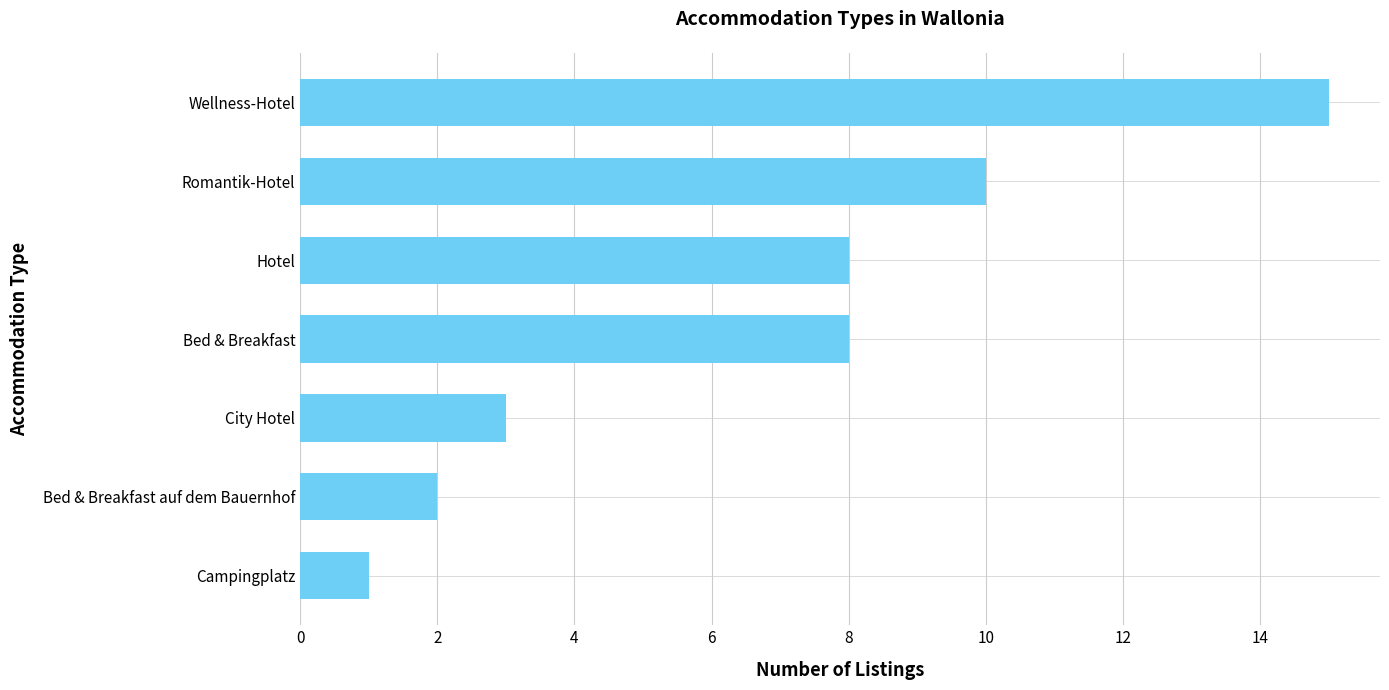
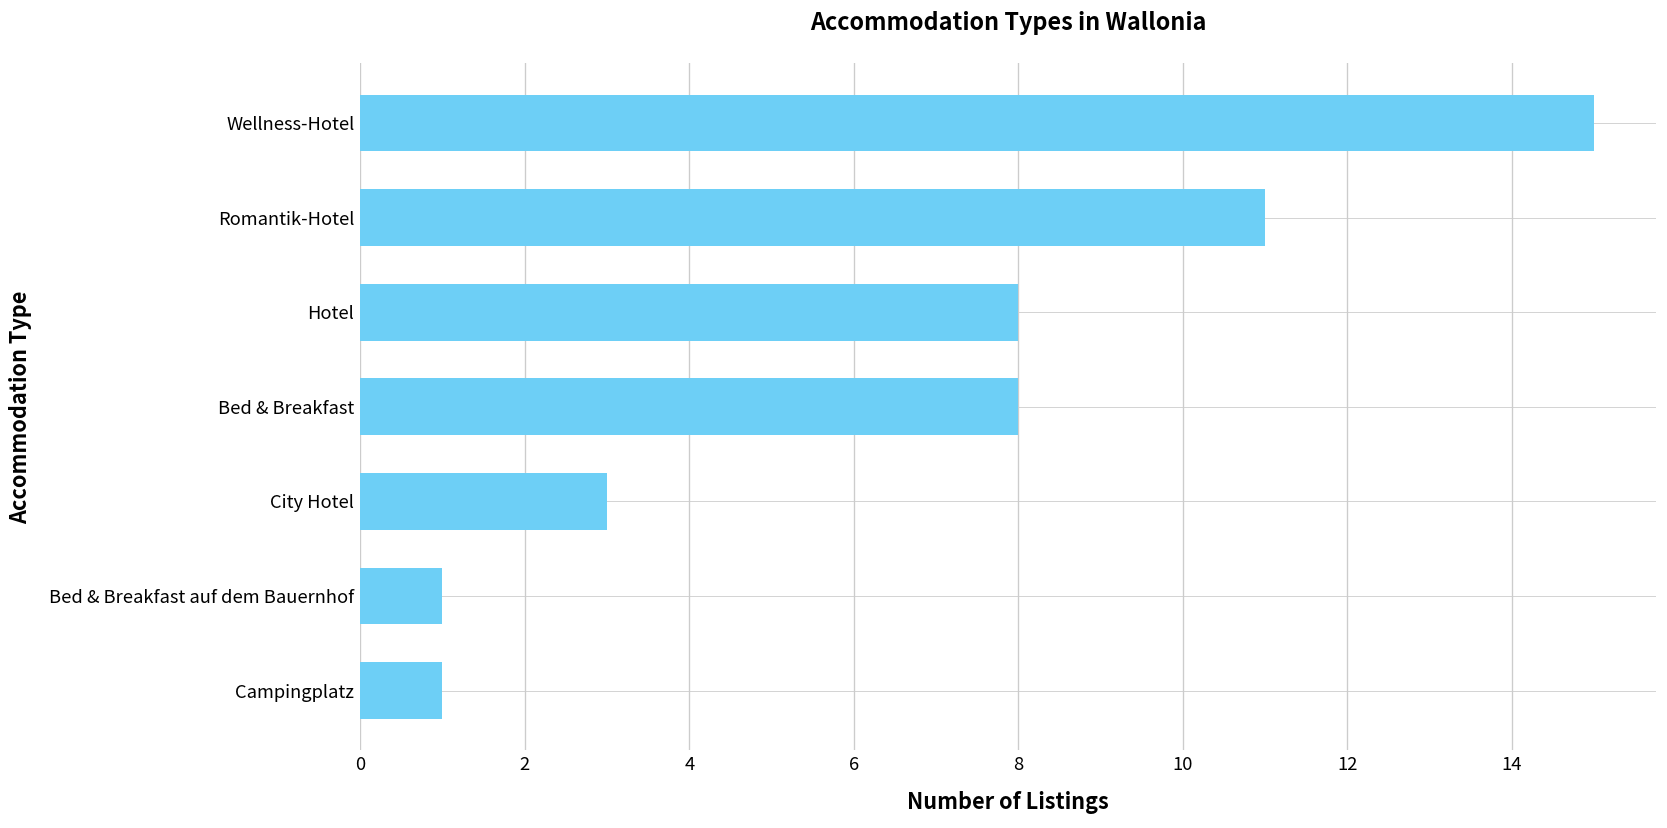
Romantik-Hotel: 10 -> 11
Bed & Breakfast auf dem Bauernhof: 2 -> 1
